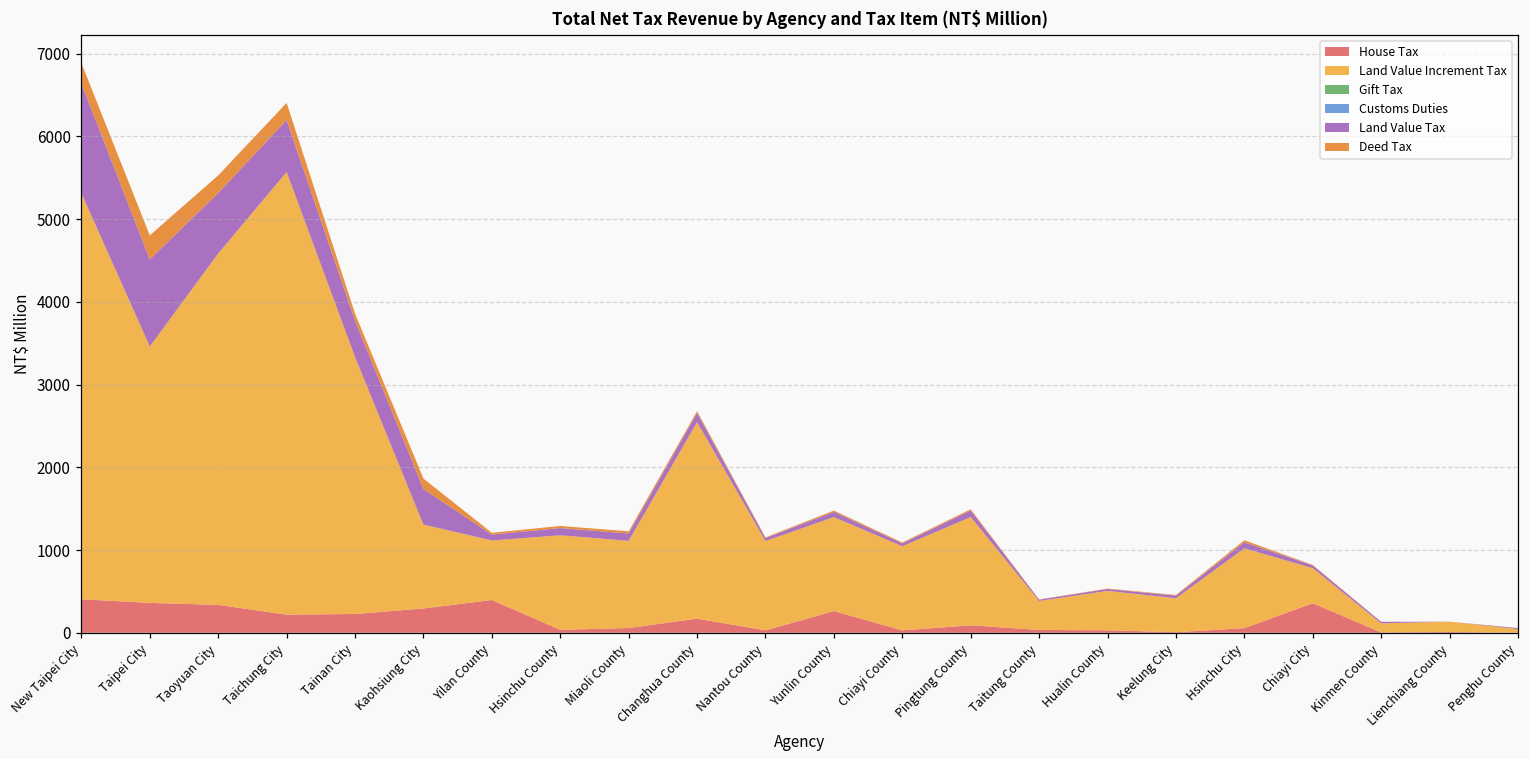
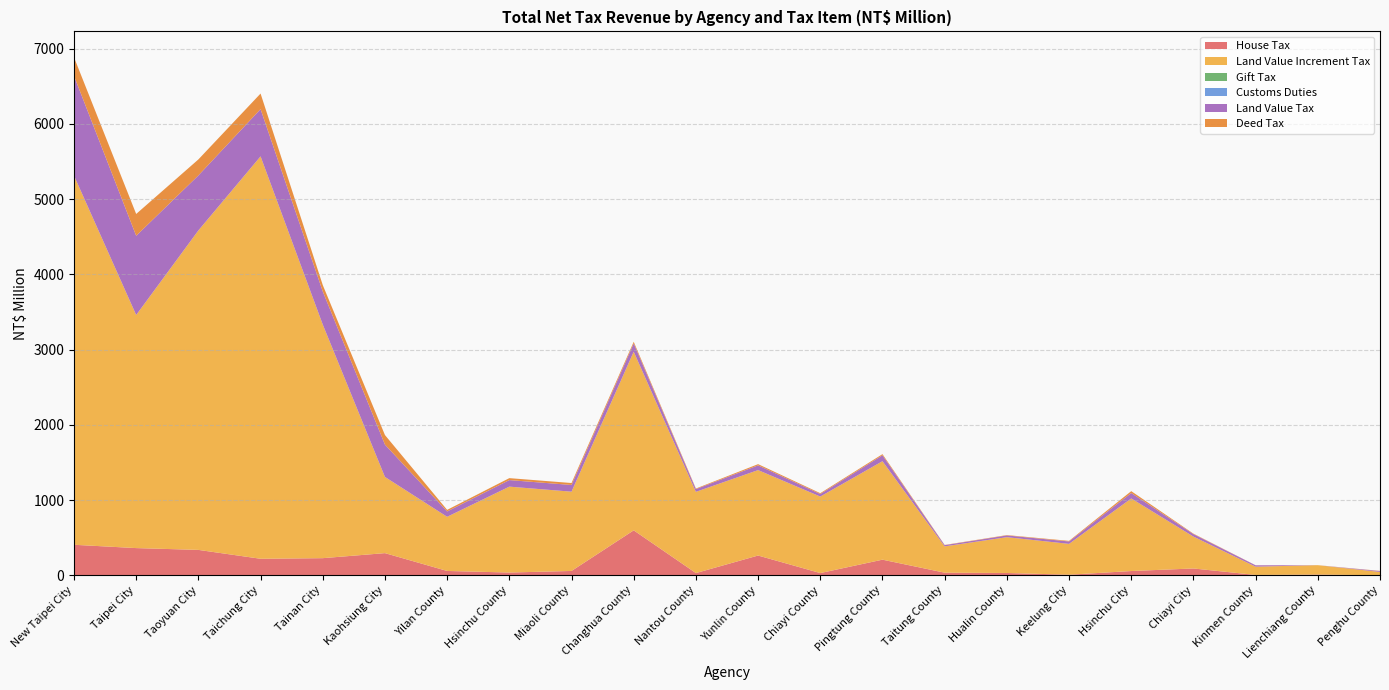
House Tax, Yilan County: 400 -> 100
House Tax, Changhua County: 200 -> 600
House Tax, Pingtung County: 100 -> 200
House Tax, Chiayi City: 400 -> 100
